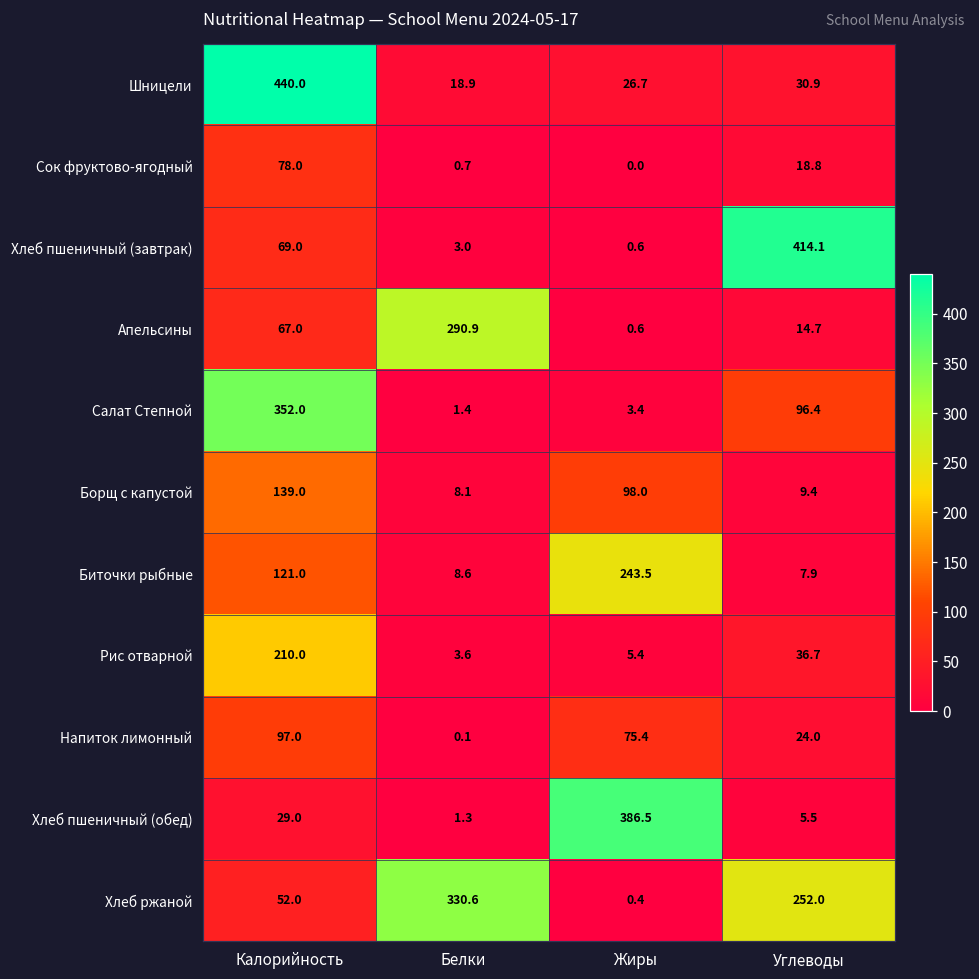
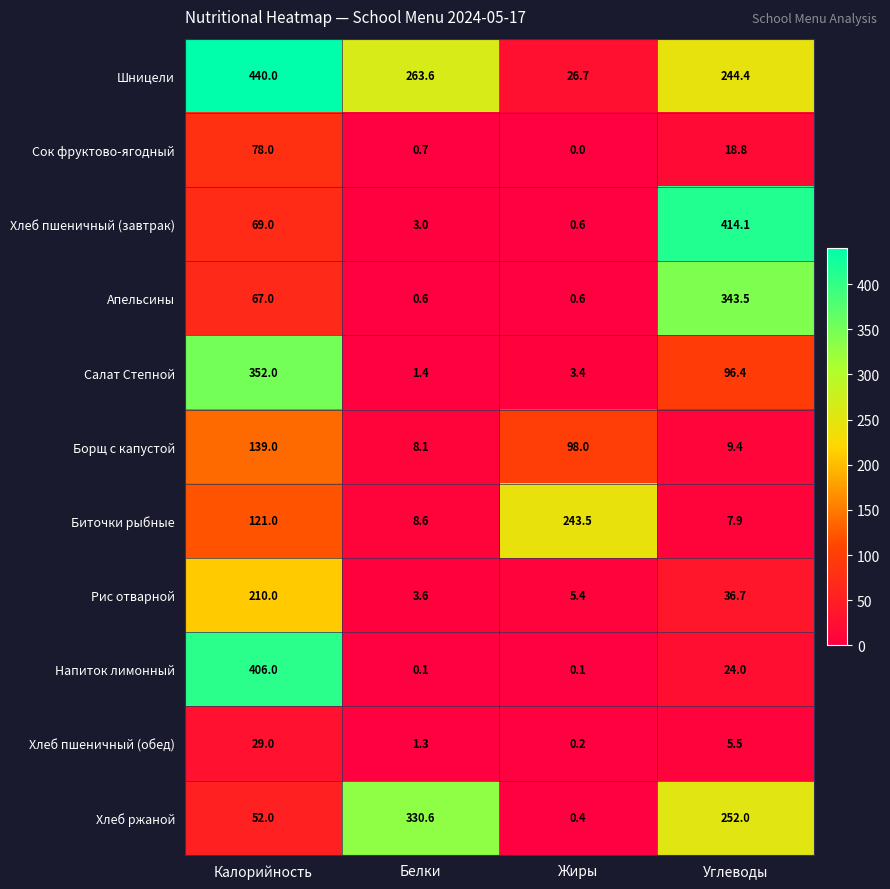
Шницели, Белки: 18.9 -> 263.6
Шницели, Углеводы: 30.9 -> 244.4
Апельсины, Белки: 290.9 -> 0.6
Апельсины, Углеводы: 14.7 -> 343.5
Напиток лимонный, Калорийность: 97.0 -> 406.0
Напиток лимонный, Жиры: 75.4 -> 0.1
Хлеб пшеничный (обед), Жиры: 386.5 -> 0.2
